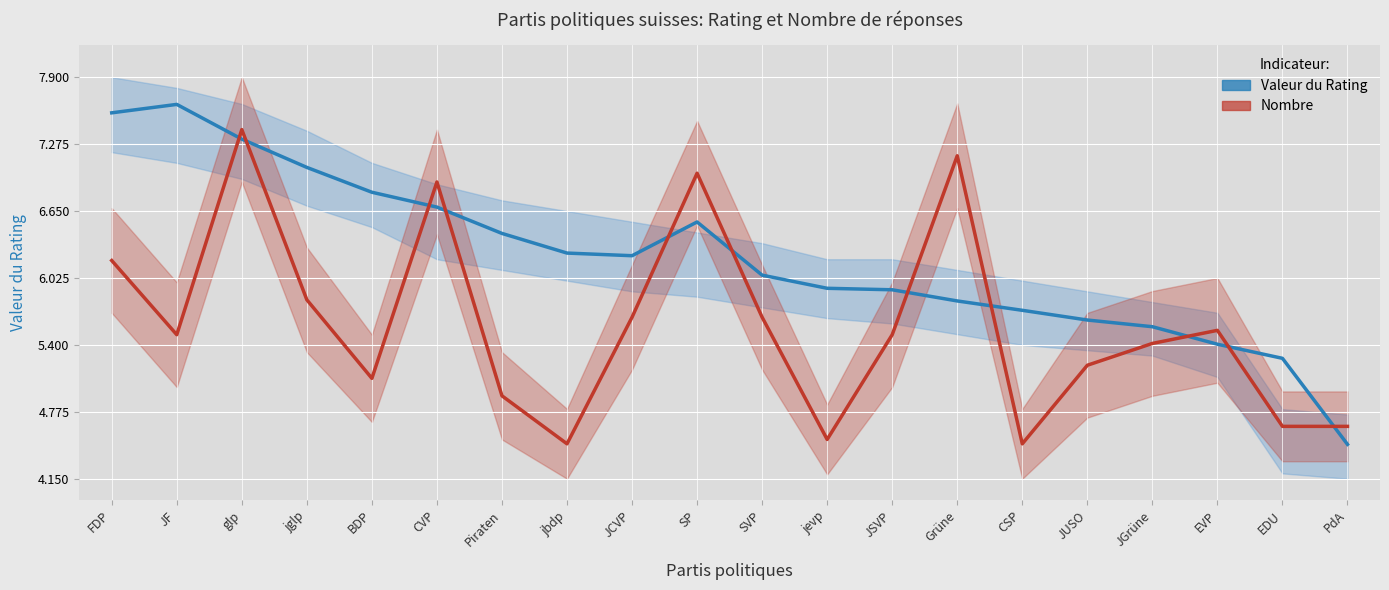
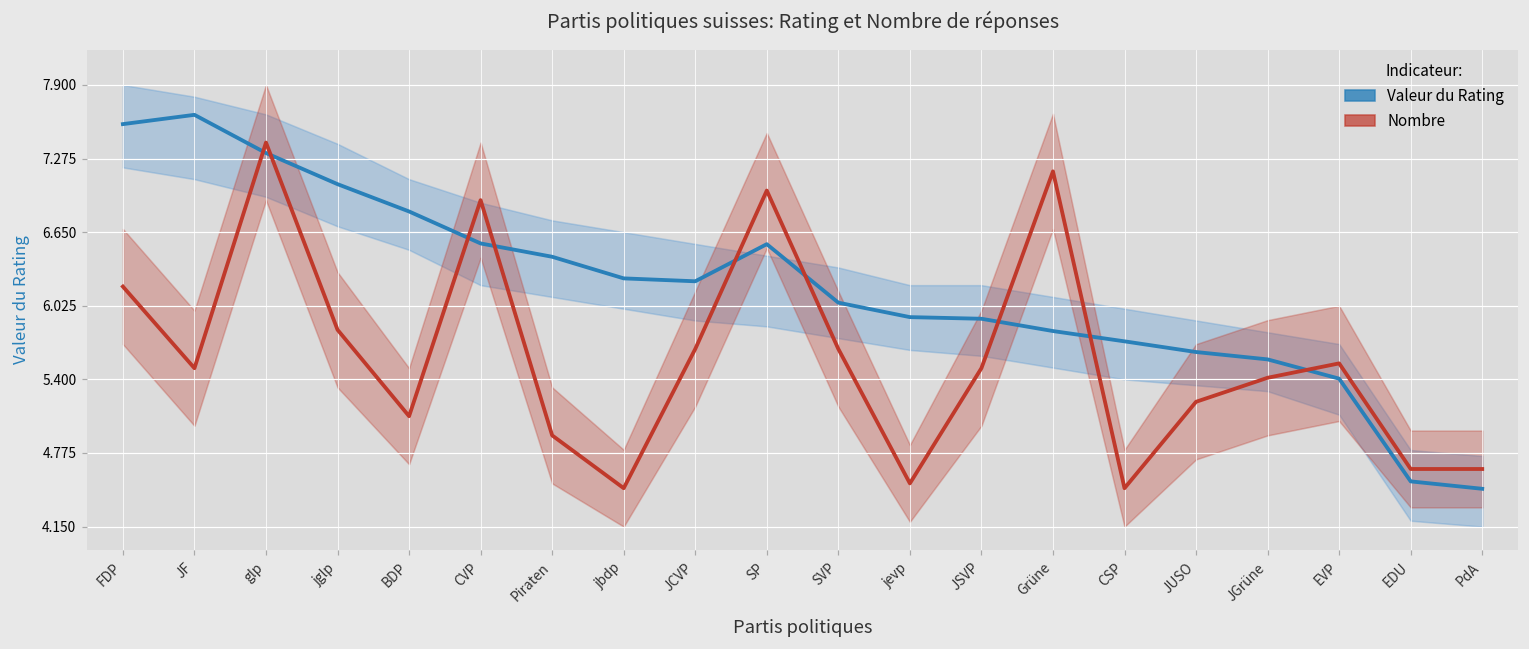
Valeur du Rating, CVP: 6.69 -> 6.55
Valeur du Rating, EDU: 5.27 -> 4.53
